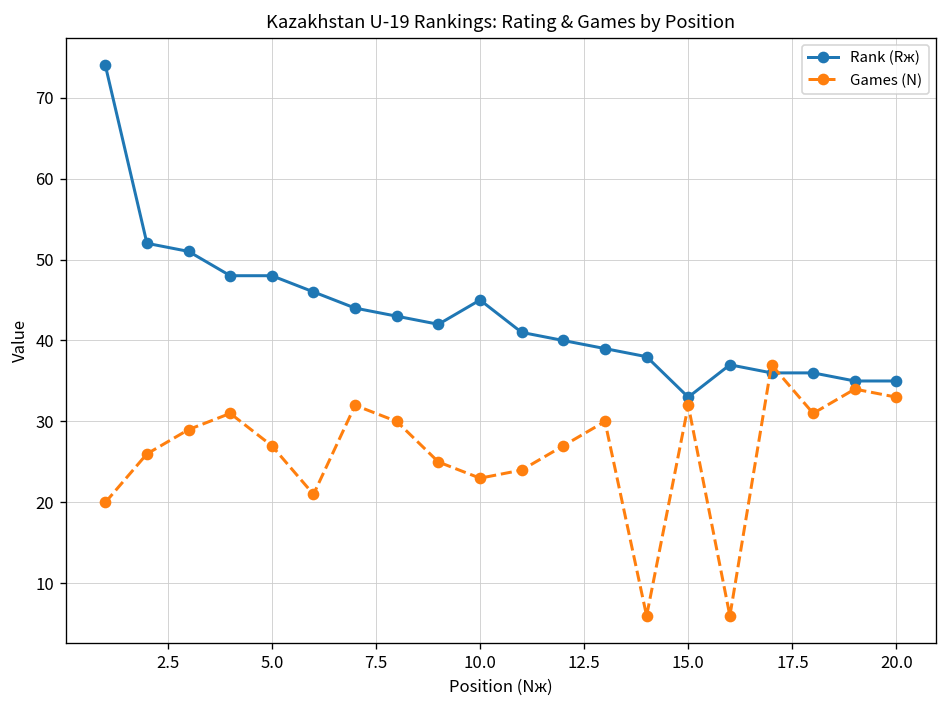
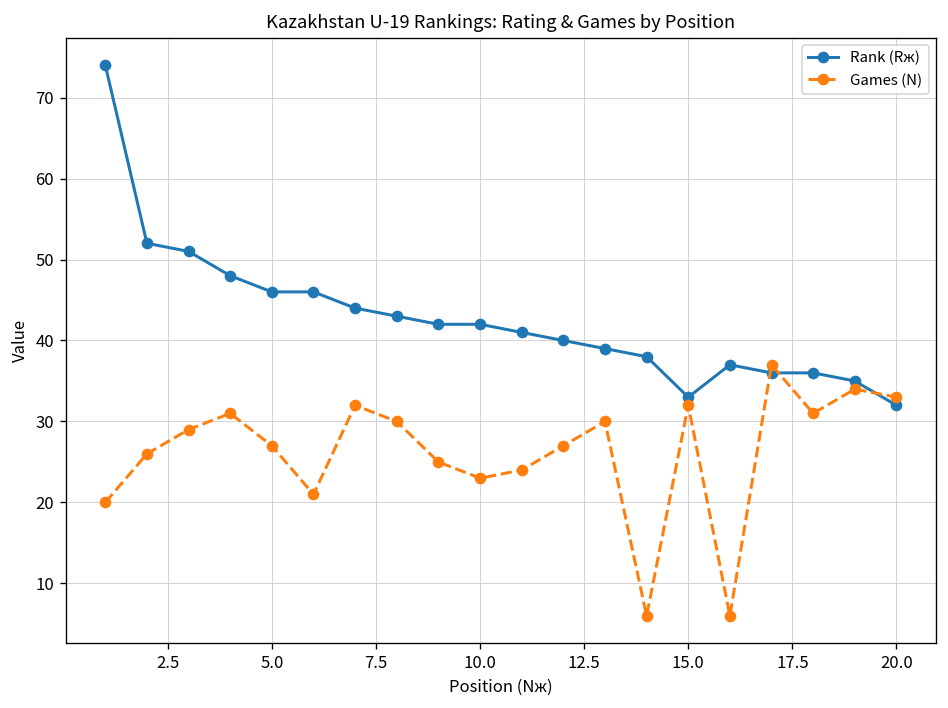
Rank (Rж), 5.0: 48 -> 46
Rank (Rж), 10.0: 45 -> 42
Rank (Rж), 20.0: 35 -> 32
